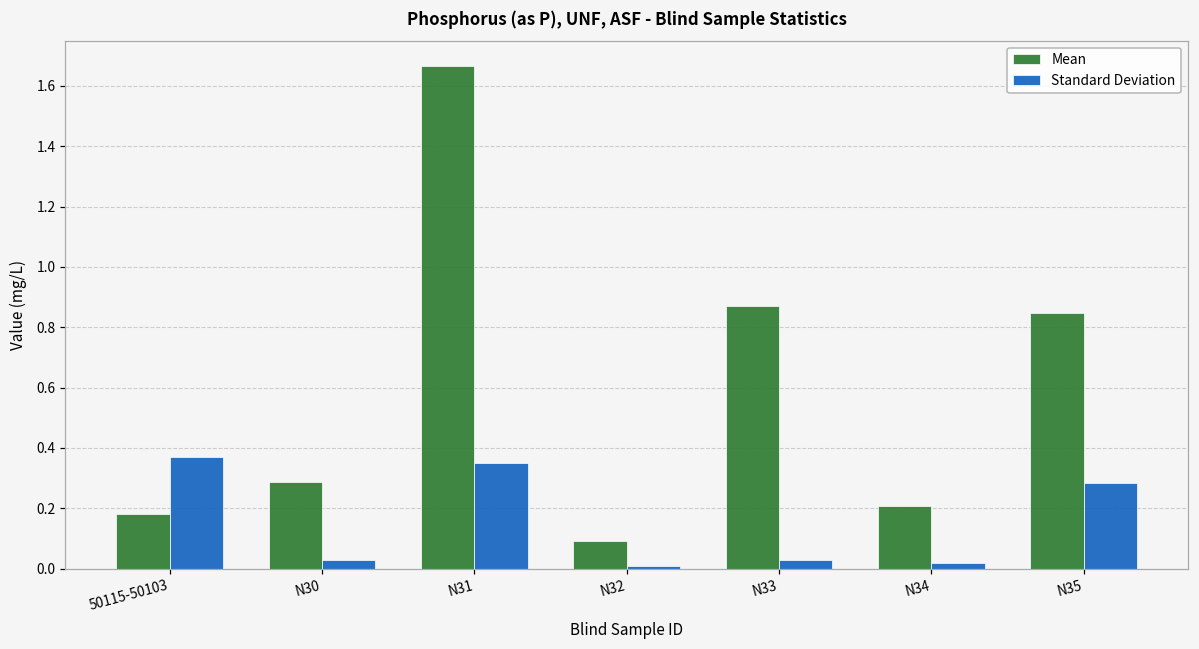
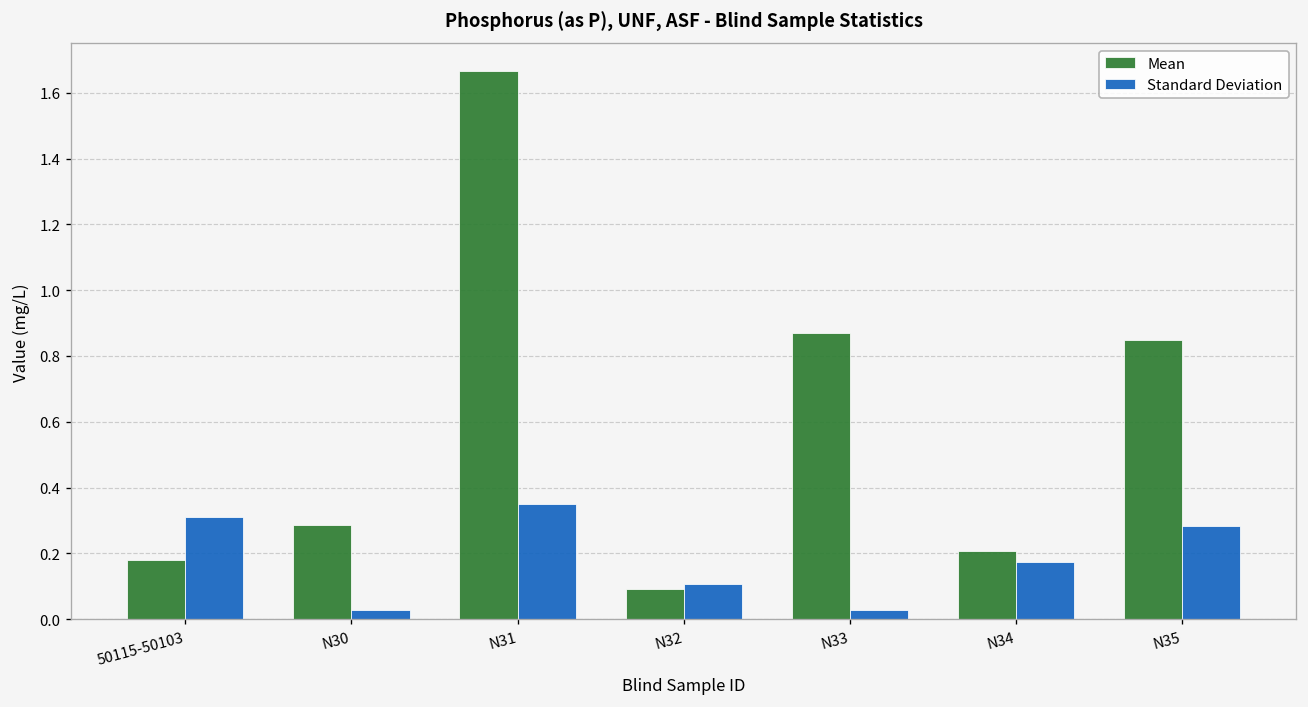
Standard Deviation, 50115-50103: 0.37 -> 0.31
Standard Deviation, N32: 0.01 -> 0.11
Standard Deviation, N34: 0.02 -> 0.17
